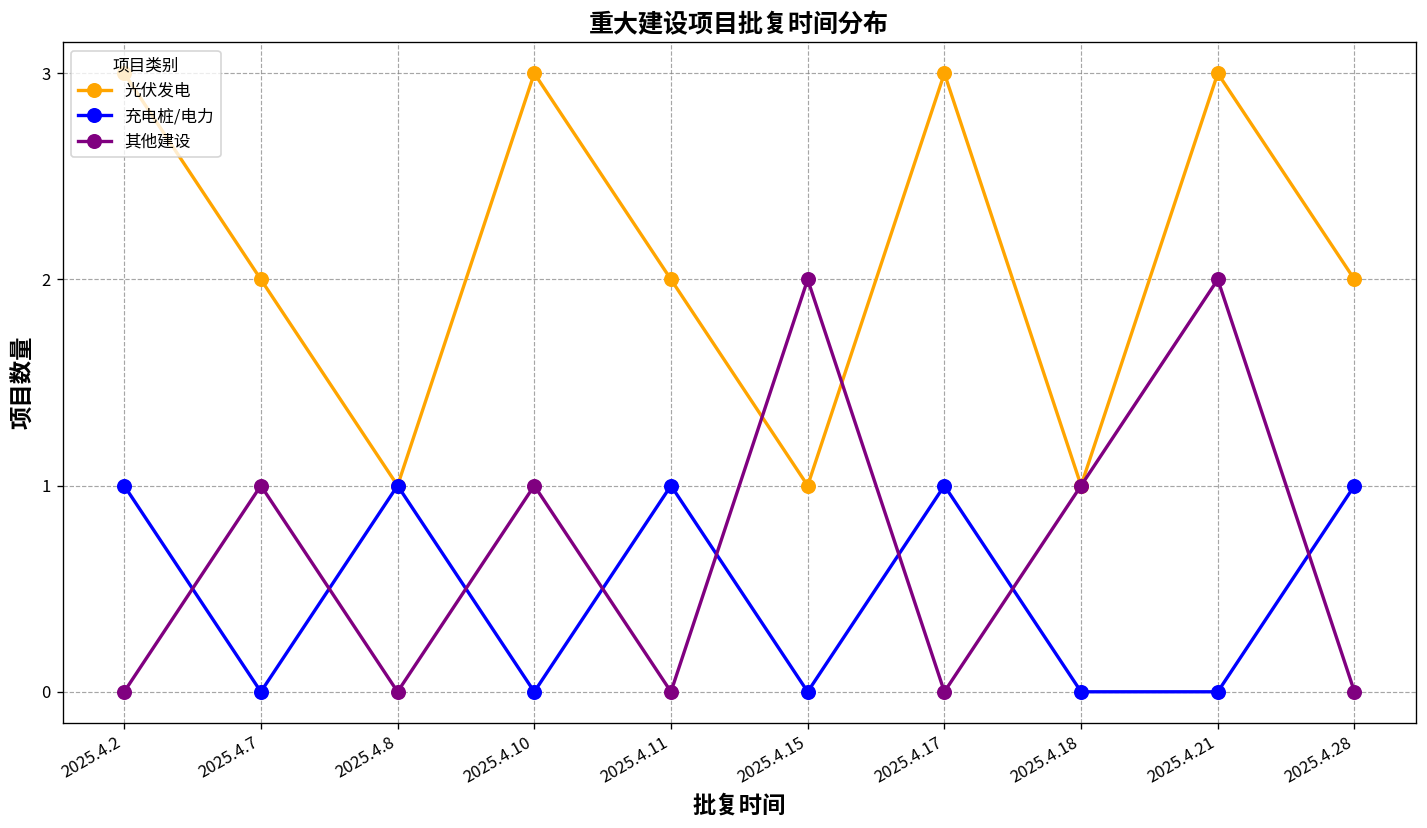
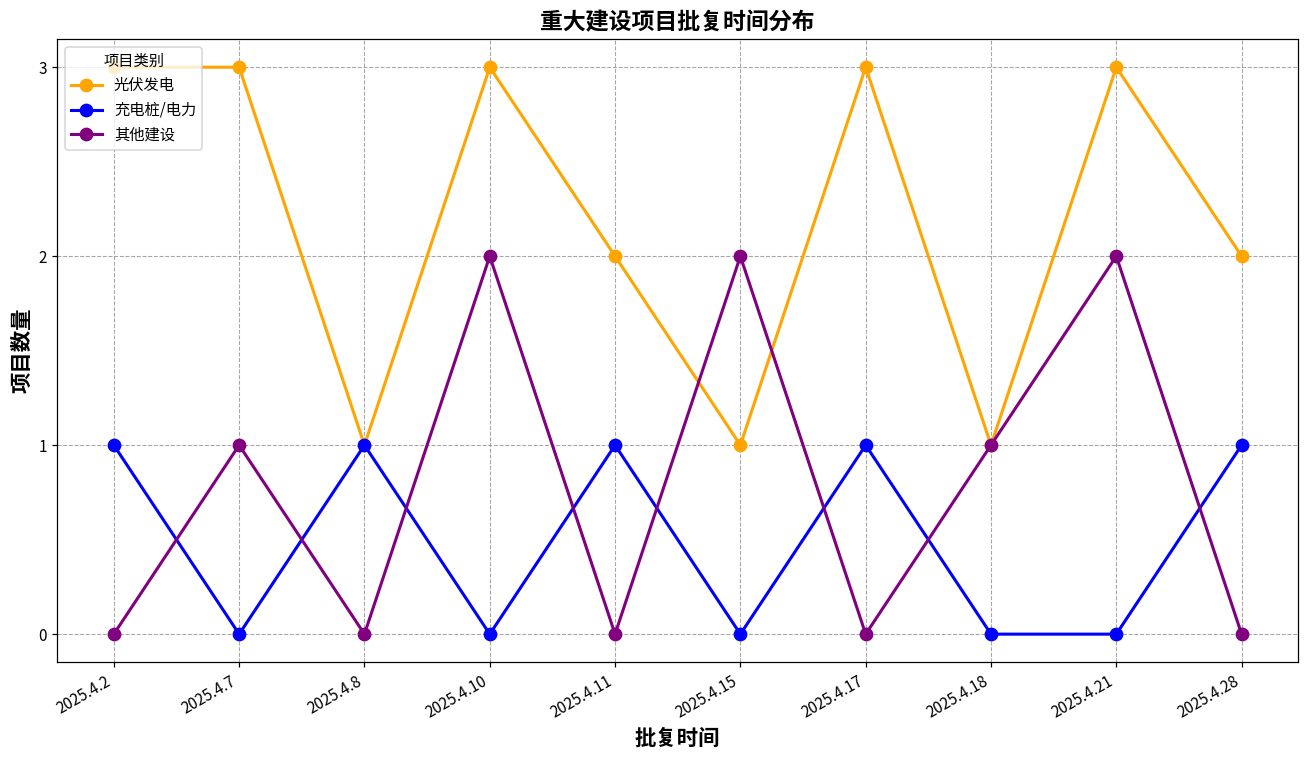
光伏发电, 2025.4.7: 2 -> 3
其他建设, 2025.4.10: 1 -> 2
